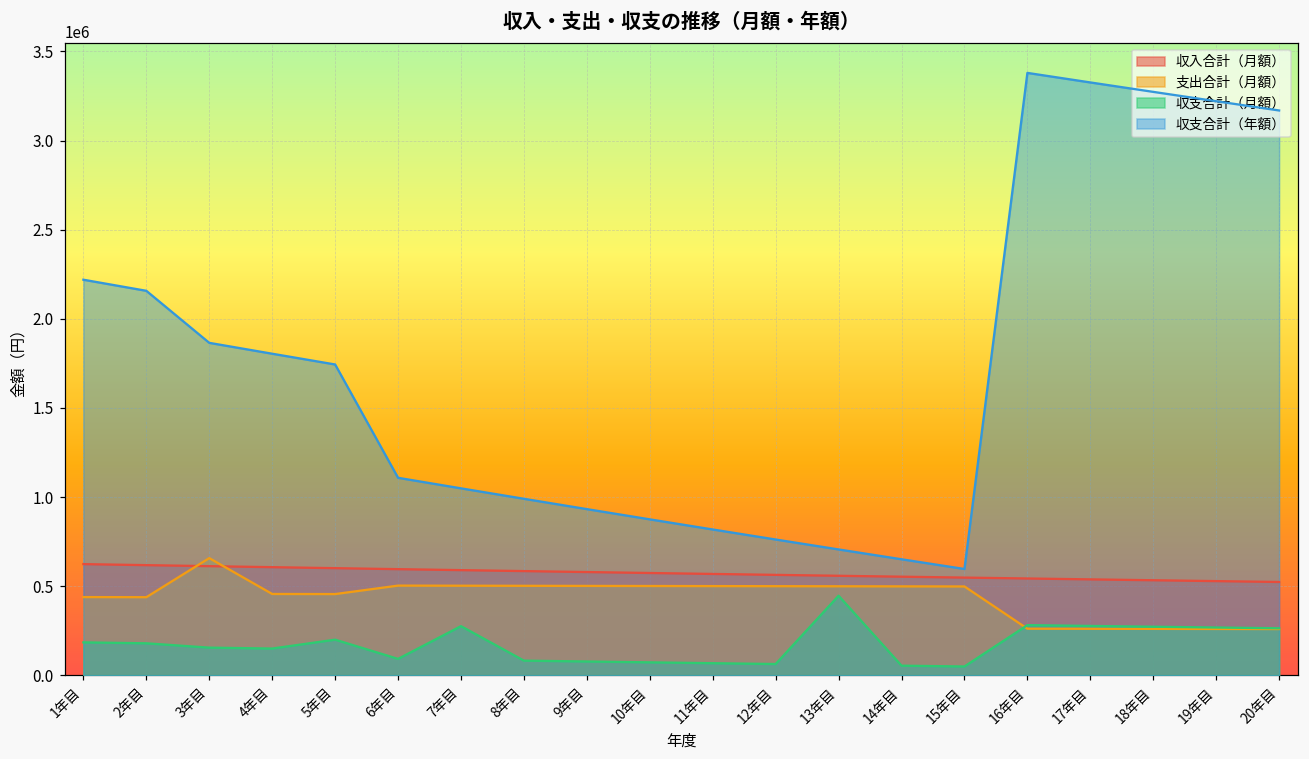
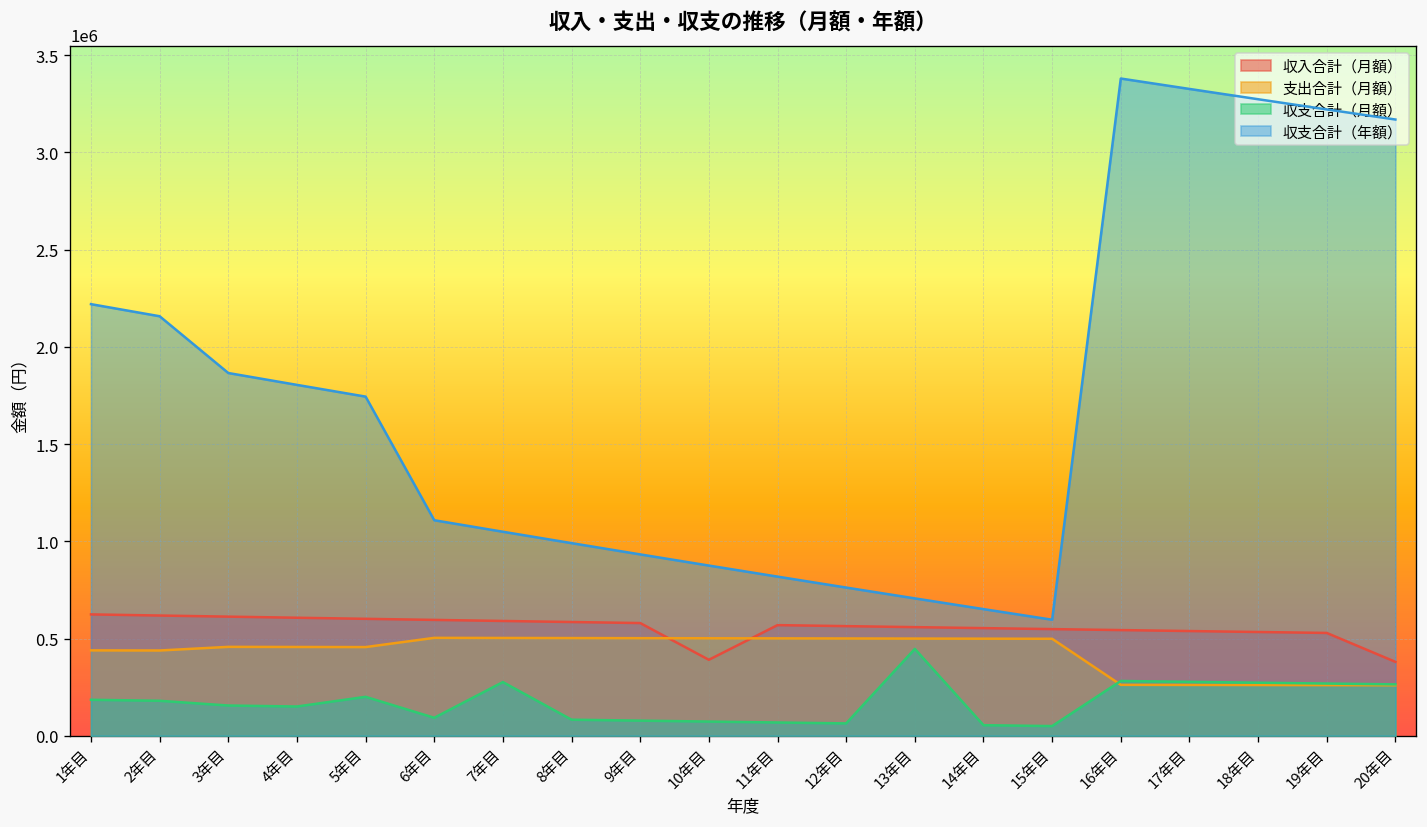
支出合計（月額）, 3年目: 660000 -> 460000
収入合計（月額）, 10年目: 570000 -> 390000
収入合計（月額）, 20年目: 520000 -> 380000
